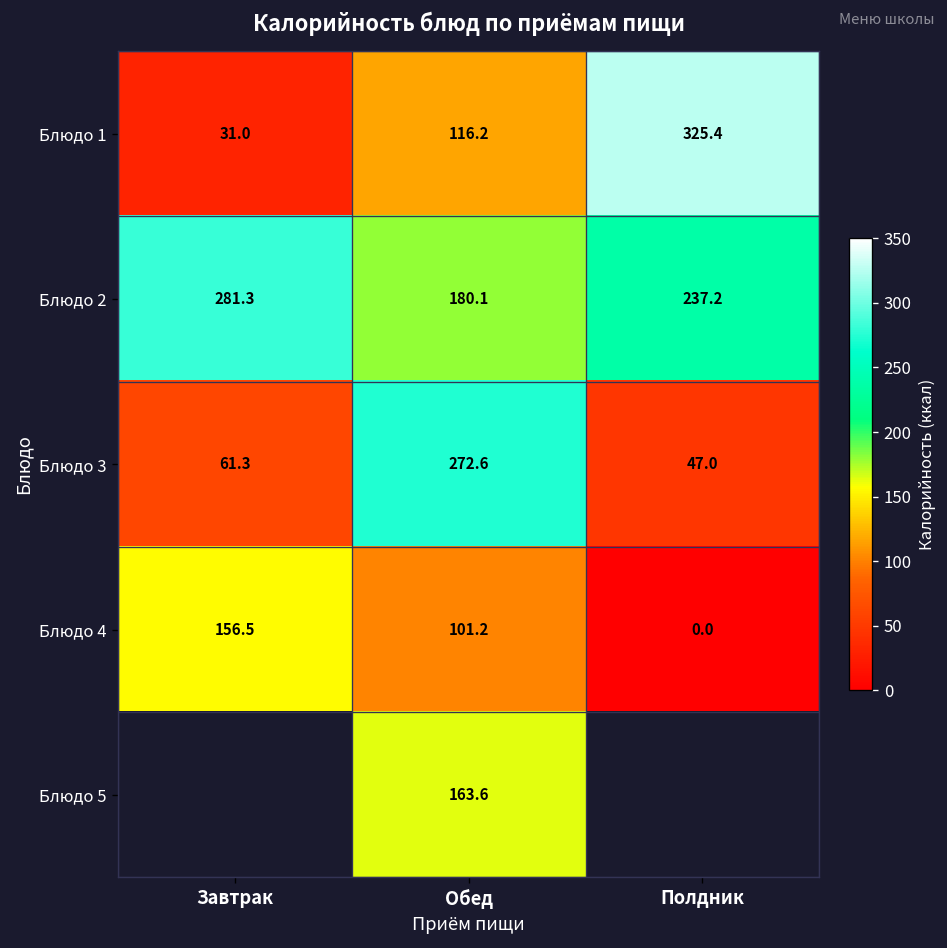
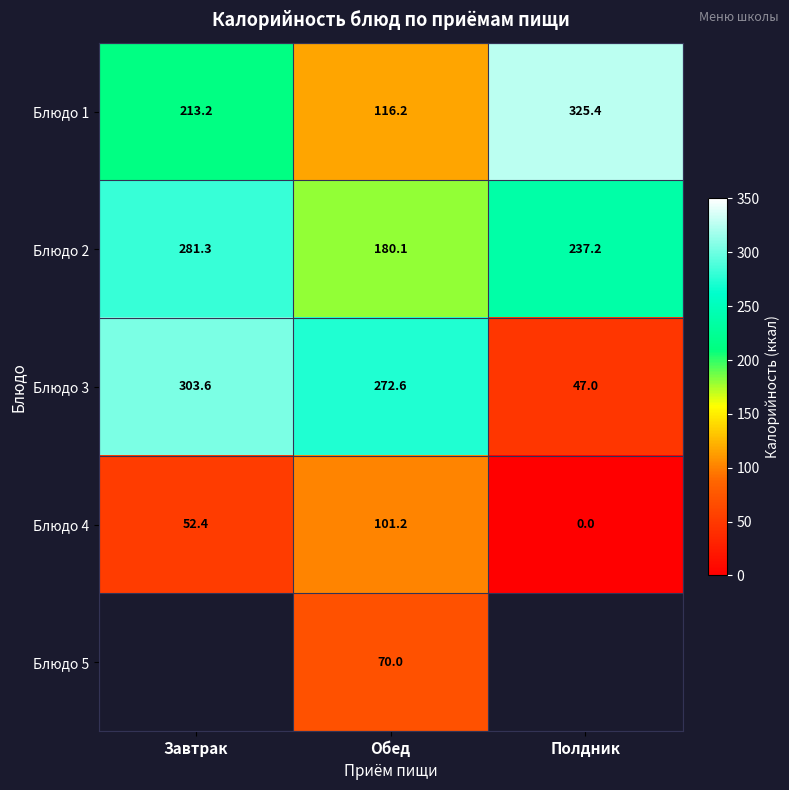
Блюдо 1, Завтрак: 31.0 -> 213.2
Блюдо 3, Завтрак: 61.3 -> 303.6
Блюдо 4, Завтрак: 156.5 -> 52.4
Блюдо 5, Обед: 163.6 -> 70.0
